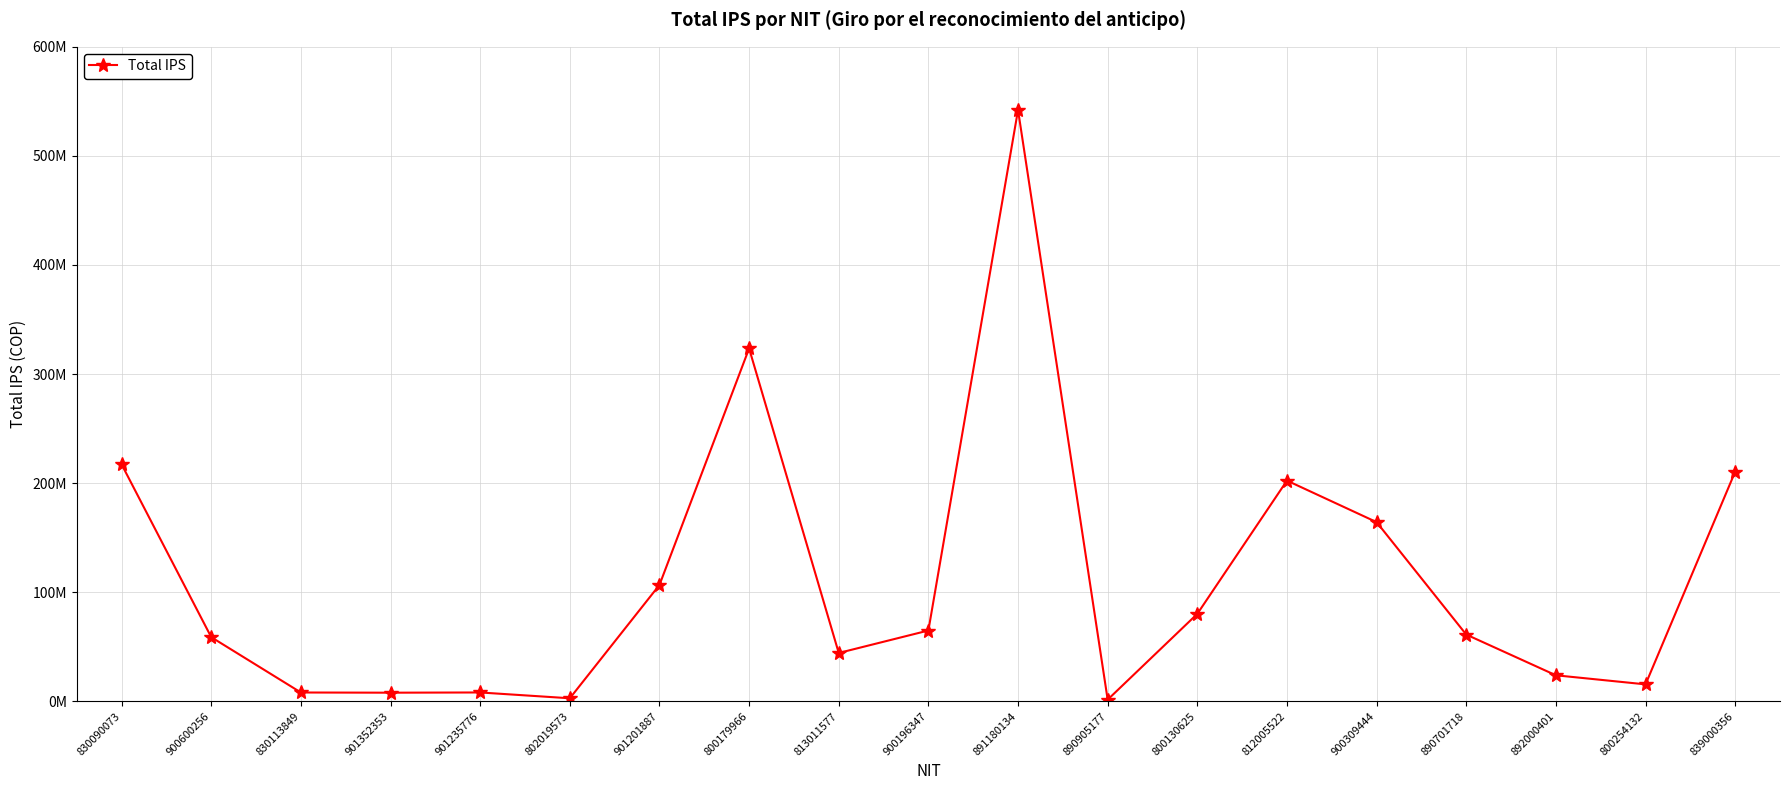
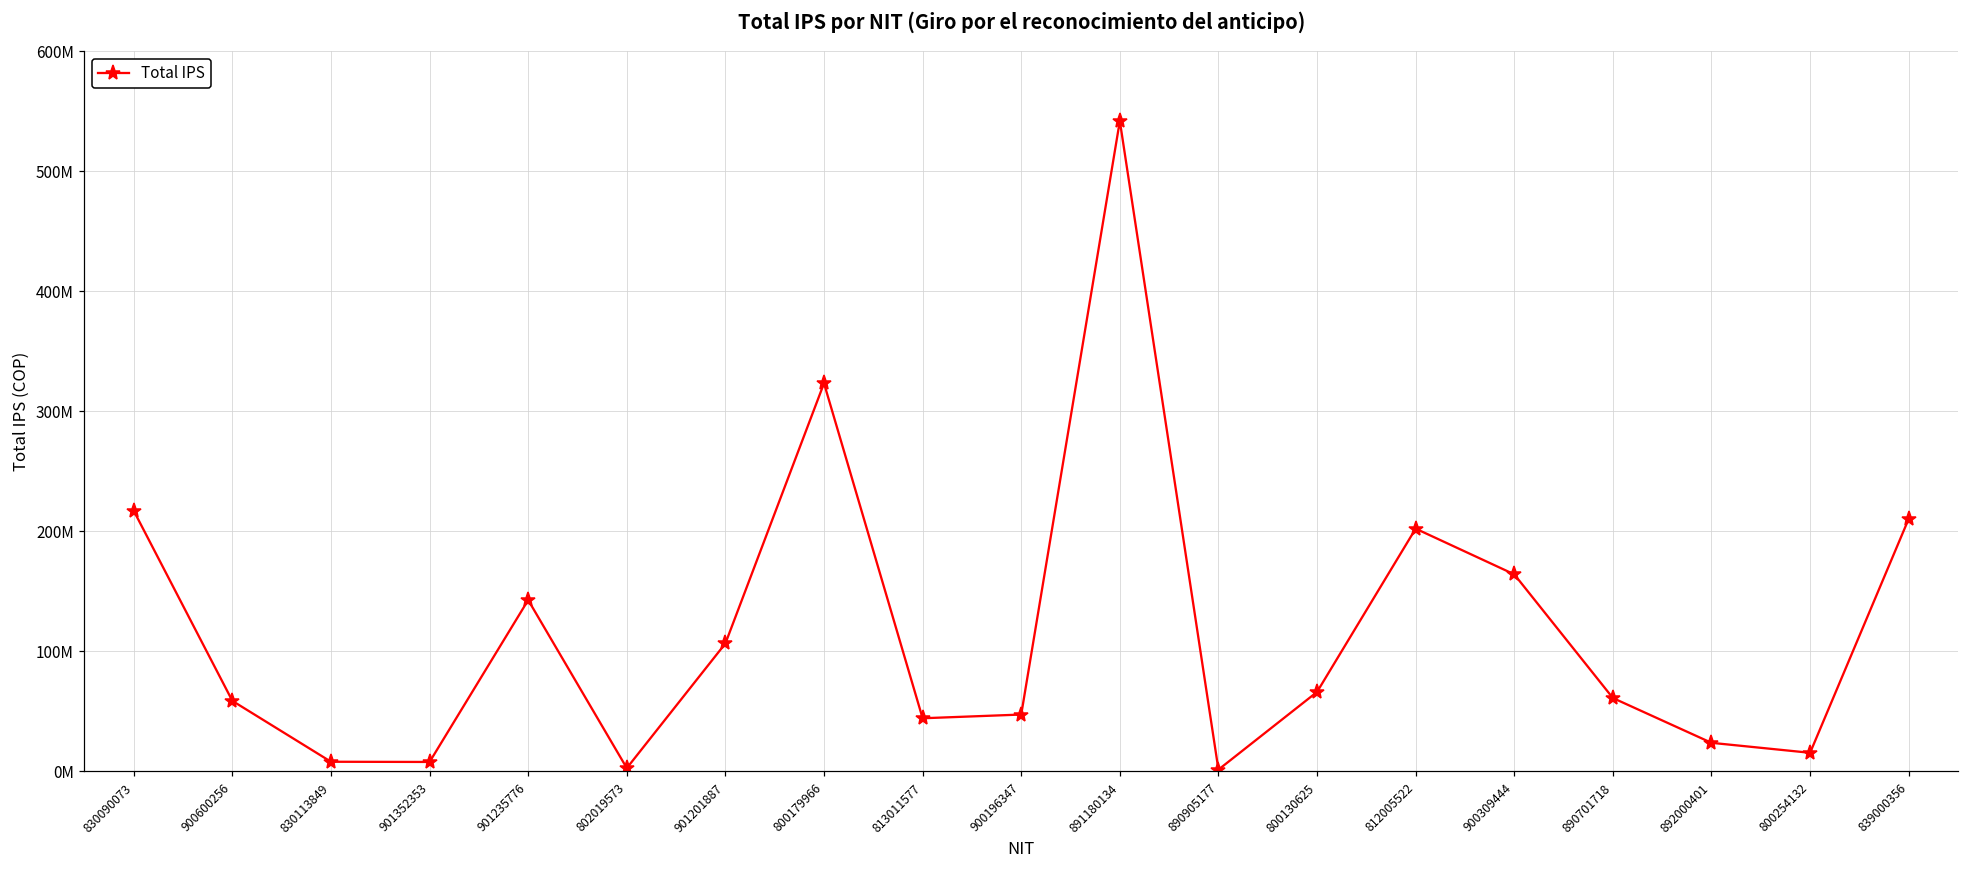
901235776: 8000000 -> 143000000
900196347: 65000000 -> 47000000
800130625: 80000000 -> 66000000
